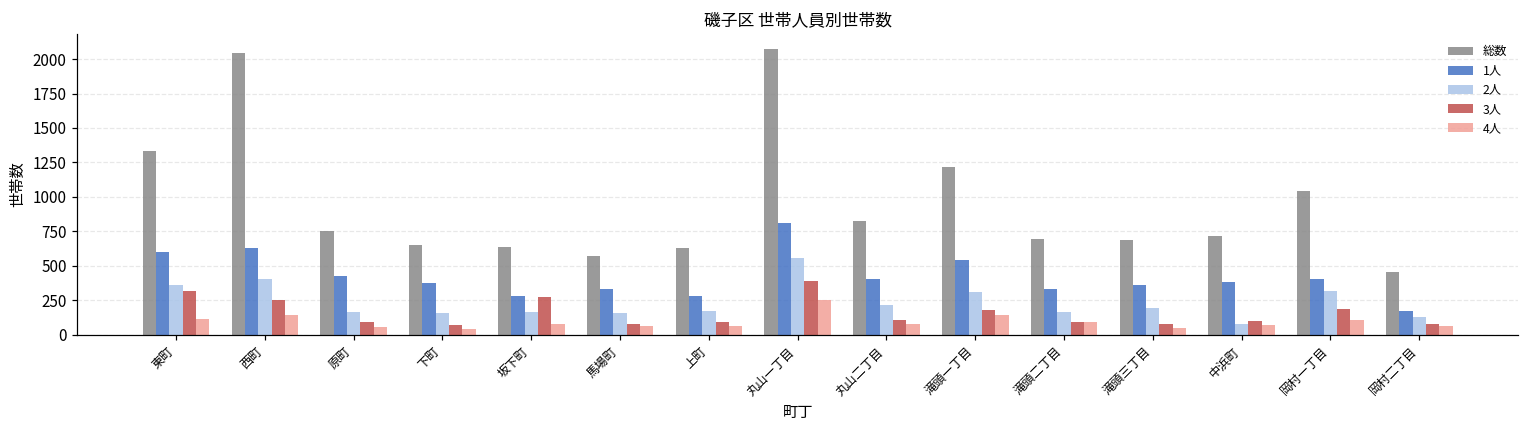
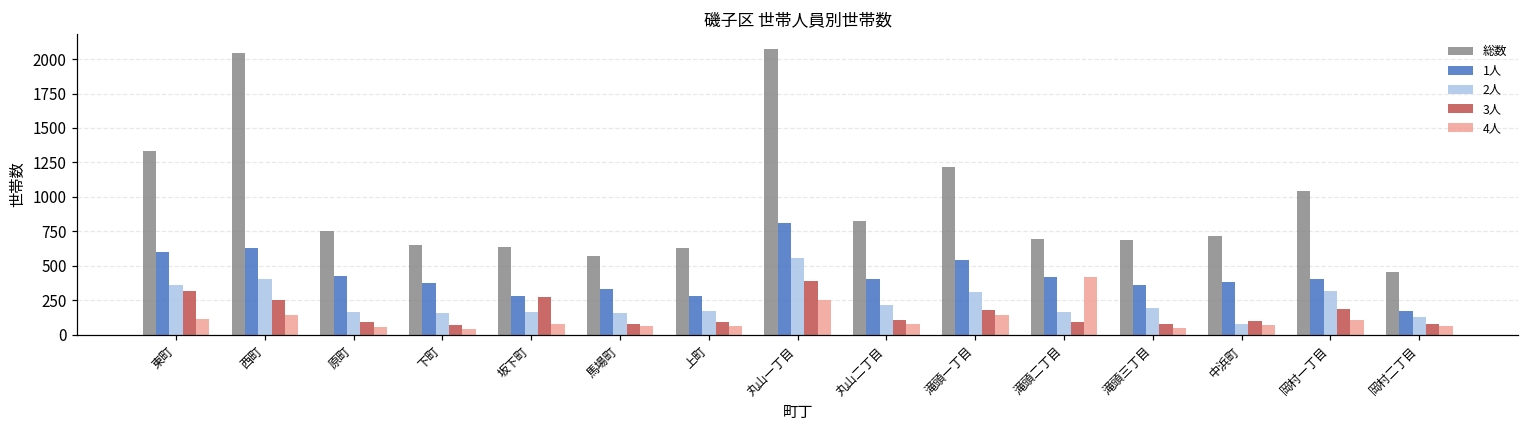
1人, 滝頭二丁目: 330 -> 420
4人, 滝頭二丁目: 90 -> 420
